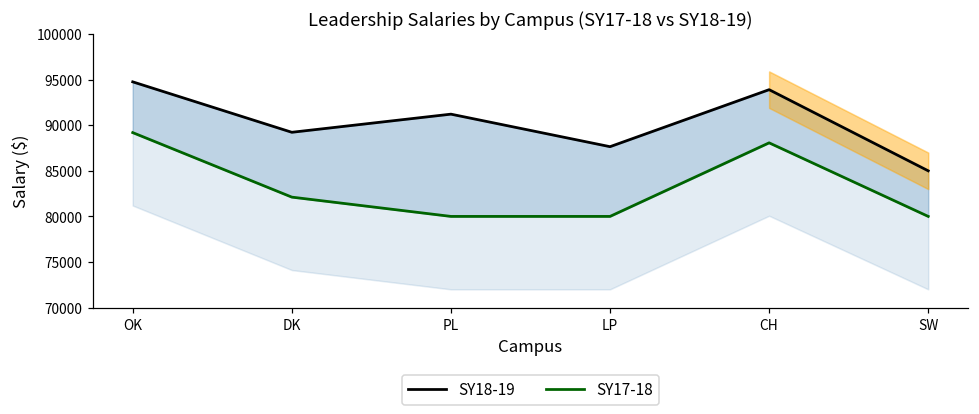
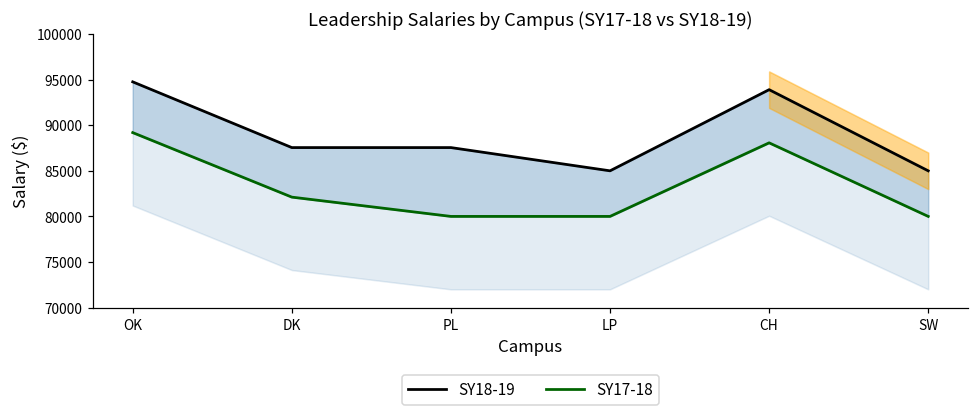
SY18-19, DK: 89000 -> 88000
SY18-19, PL: 91000 -> 88000
SY18-19, LP: 88000 -> 85000
